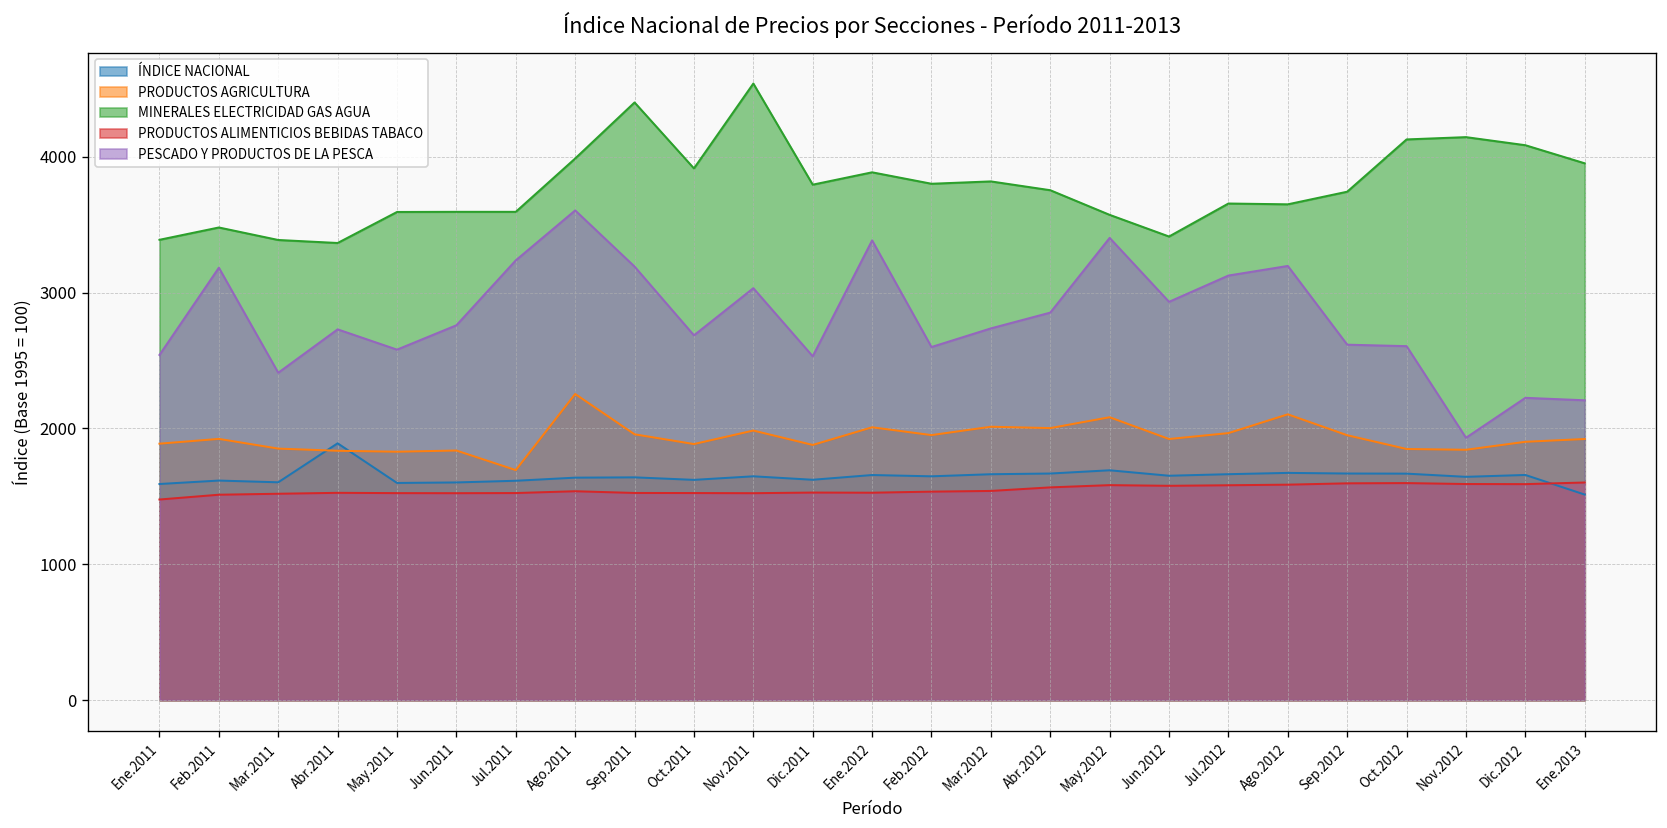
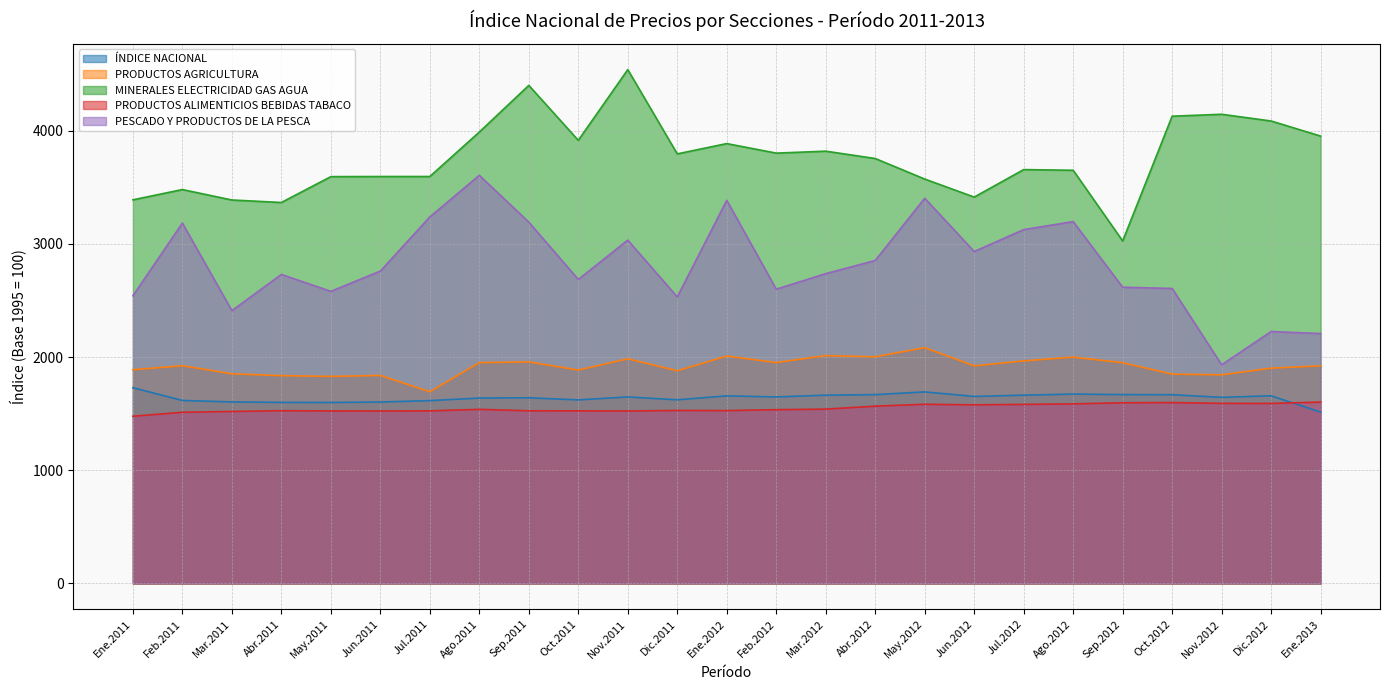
ÍNDICE NACIONAL, Ene.2011: 1590 -> 1730
ÍNDICE NACIONAL, Abr.2011: 1890 -> 1600
PRODUCTOS AGRICULTURA, Ago.2011: 2250 -> 1950
PRODUCTOS AGRICULTURA, Ago.2012: 2100 -> 2000
MINERALES ELECTRICIDAD GAS AGUA, Sep.2012: 3740 -> 3030
